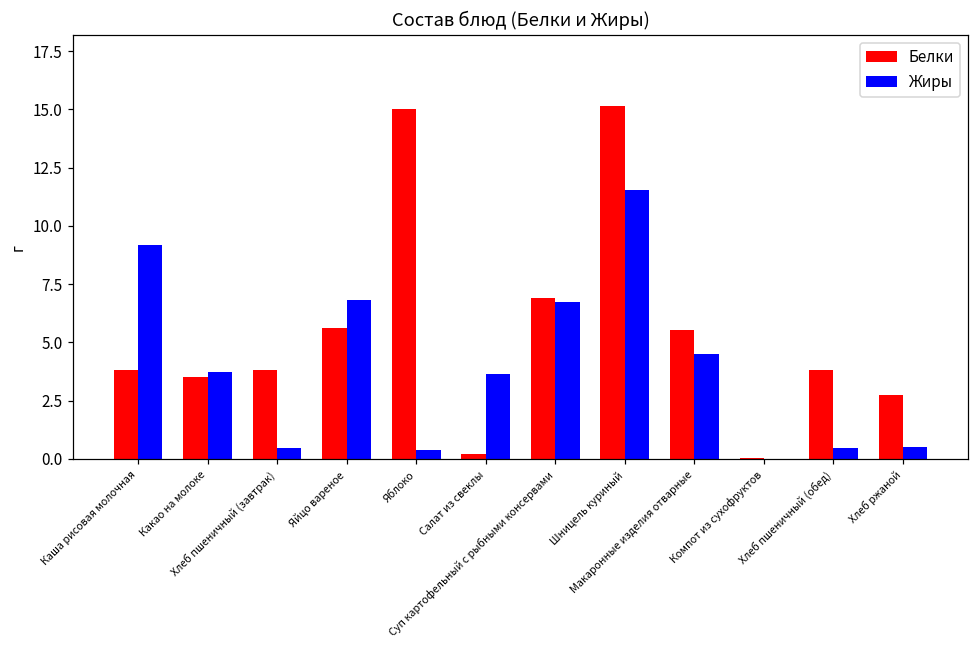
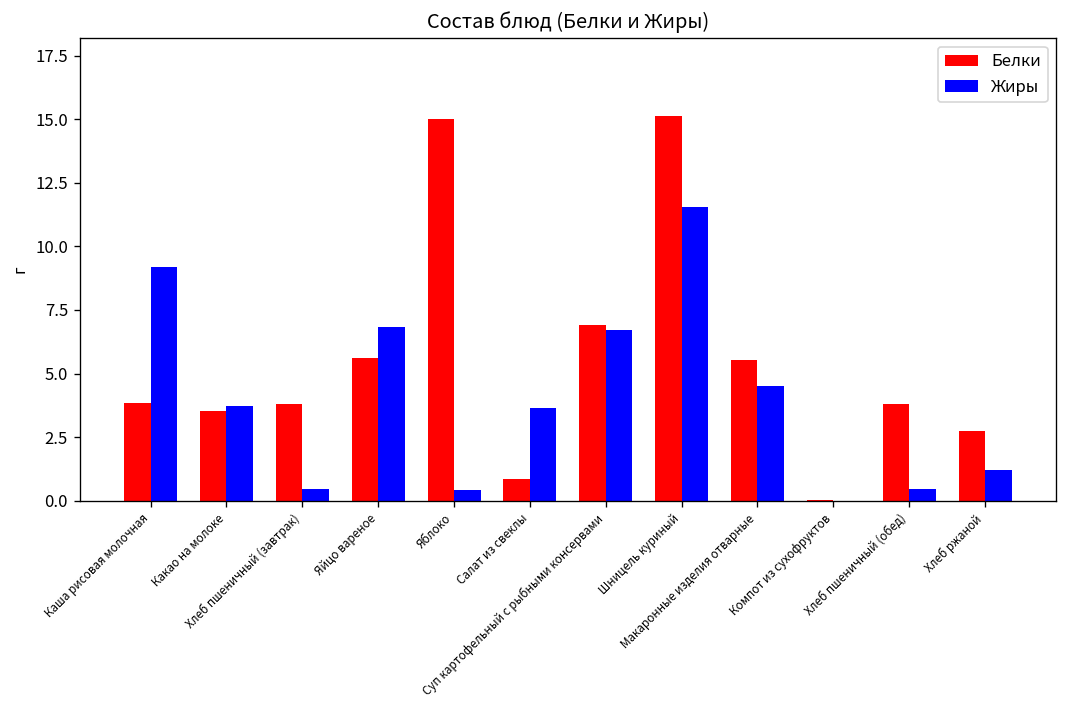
Белки, Салат из свеклы: 0.2 -> 0.9
Жиры, Хлеб ржаной: 0.5 -> 1.2
